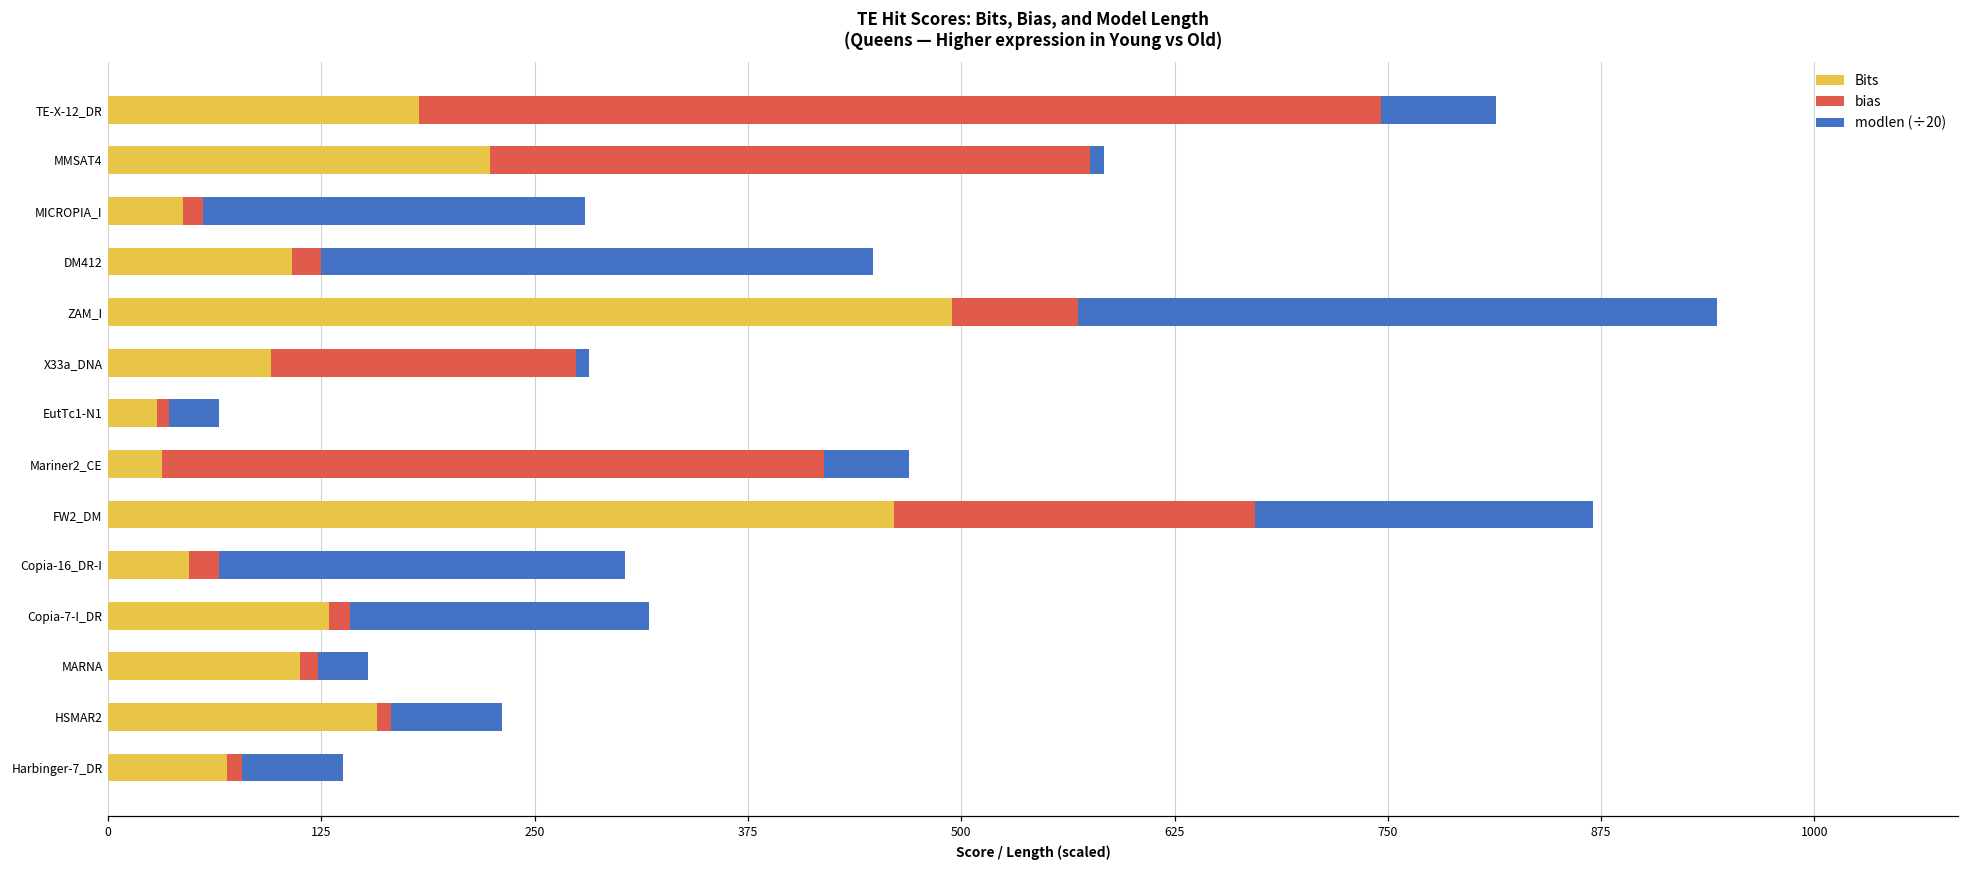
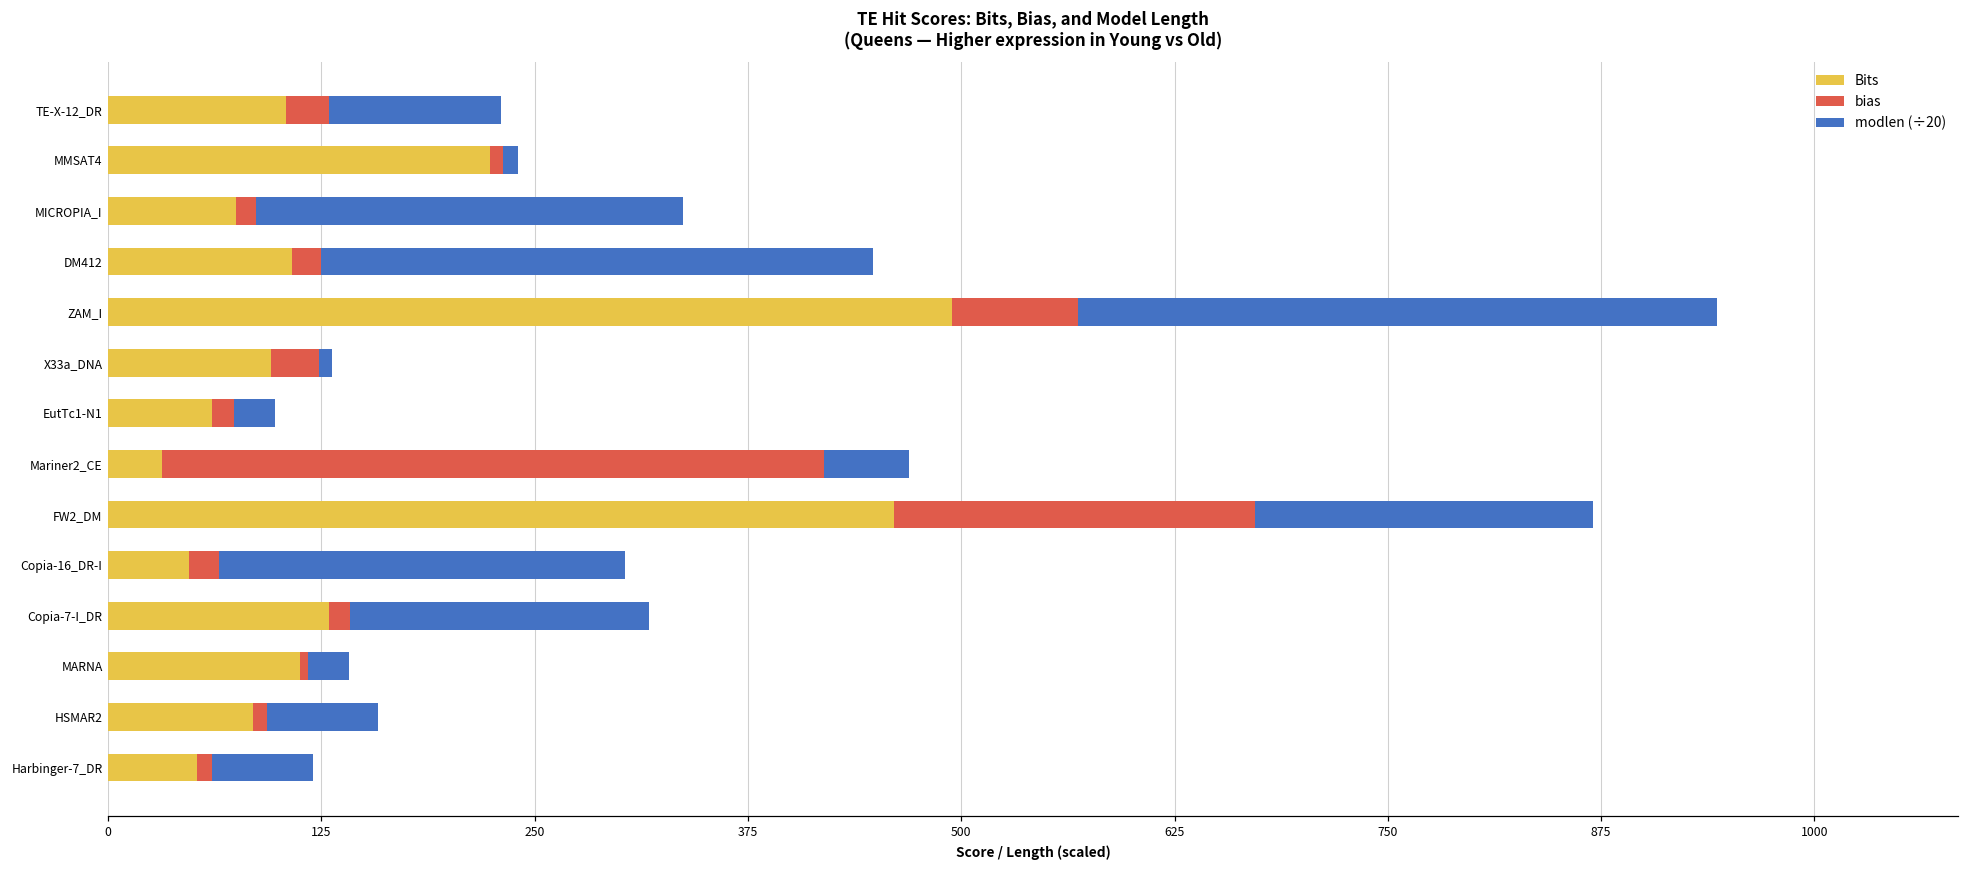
Bits, TE-X-12_DR: 183 -> 104
bias, TE-X-12_DR: 564 -> 25
modlen (÷20), TE-X-12_DR: 68 -> 101
bias, MMSAT4: 352 -> 8
Bits, MICROPIA_I: 44 -> 75
modlen (÷20), MICROPIA_I: 224 -> 250
bias, X33a_DNA: 179 -> 28
Bits, EutTc1-N1: 29 -> 61
bias, EutTc1-N1: 7 -> 13
modlen (÷20), EutTc1-N1: 29 -> 24
bias, MARNA: 11 -> 5
modlen (÷20), MARNA: 29 -> 24
Bits, HSMAR2: 158 -> 85
Bits, Harbinger-7_DR: 70 -> 52
